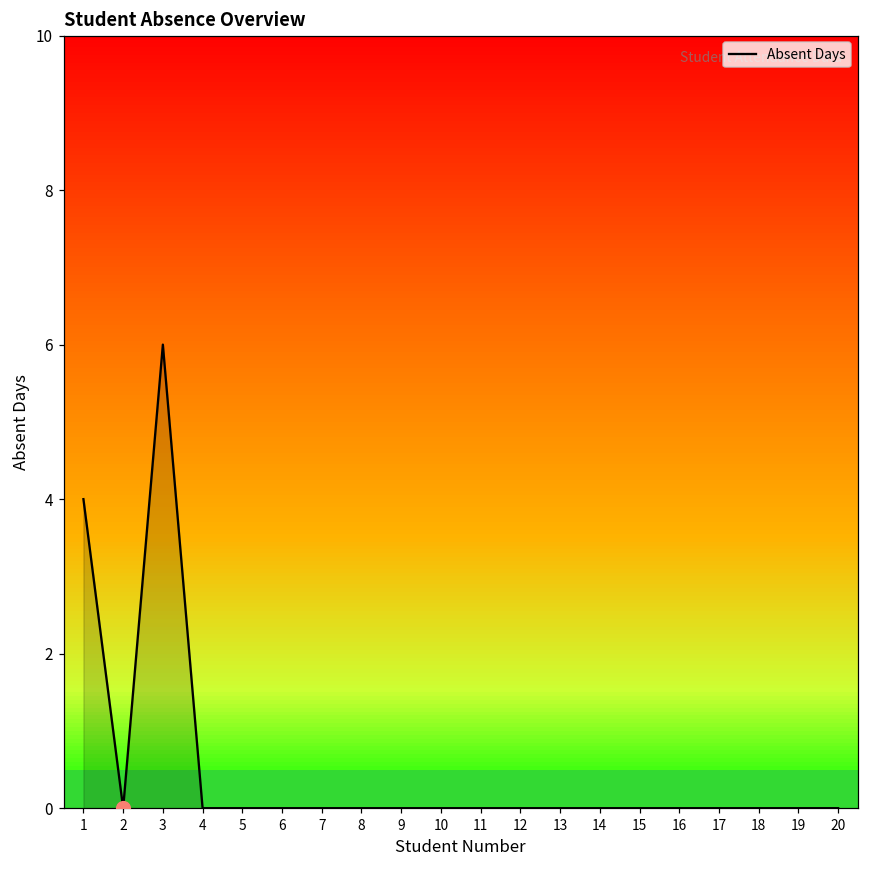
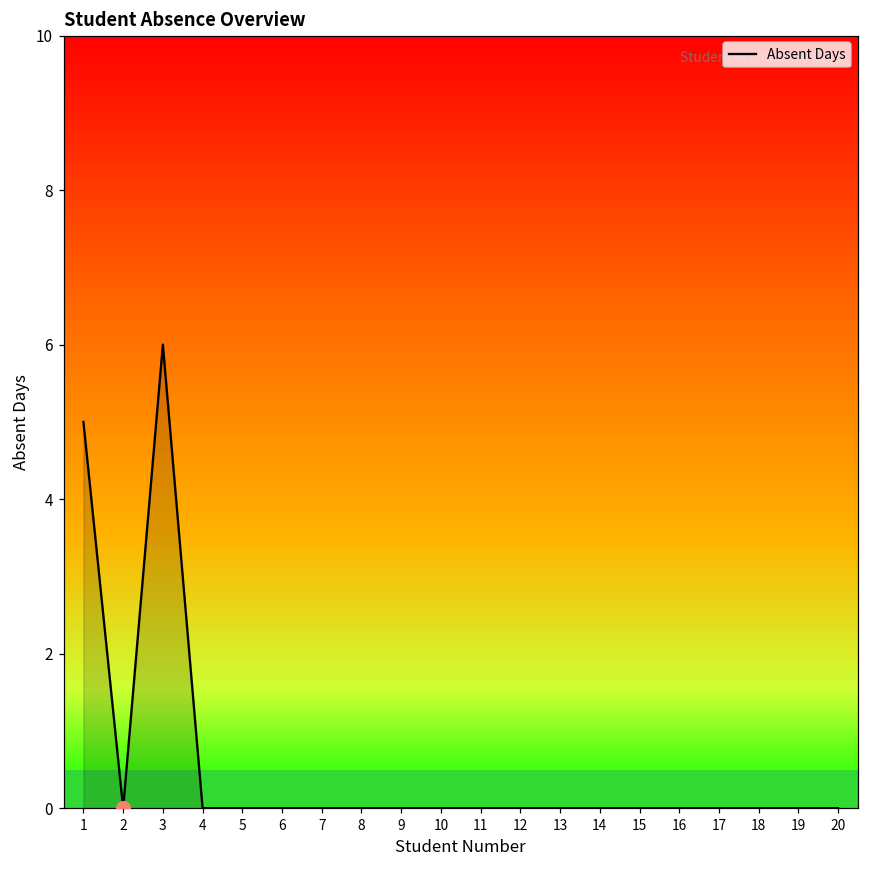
Absent Days, 1: 4 -> 5
